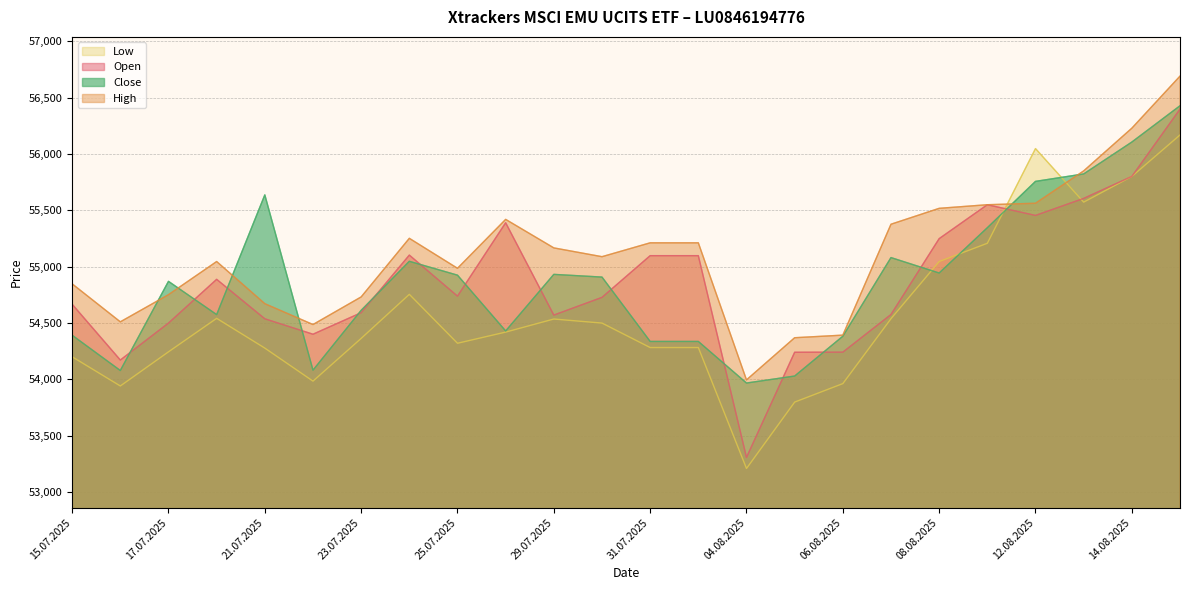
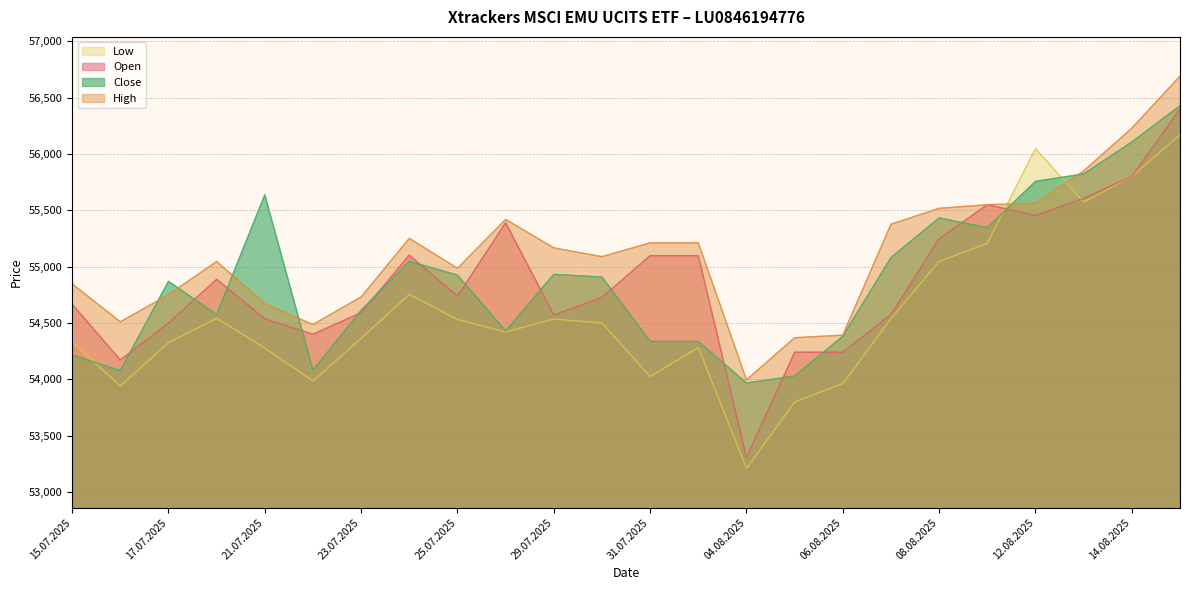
Low, 15.07.2025: 54,200 -> 54,330
Close, 15.07.2025: 54,390 -> 54,220
Low, 17.07.2025: 54,240 -> 54,330
Low, 25.07.2025: 54,320 -> 54,530
Low, 31.07.2025: 54,280 -> 54,030
Close, 08.08.2025: 54,940 -> 55,430
